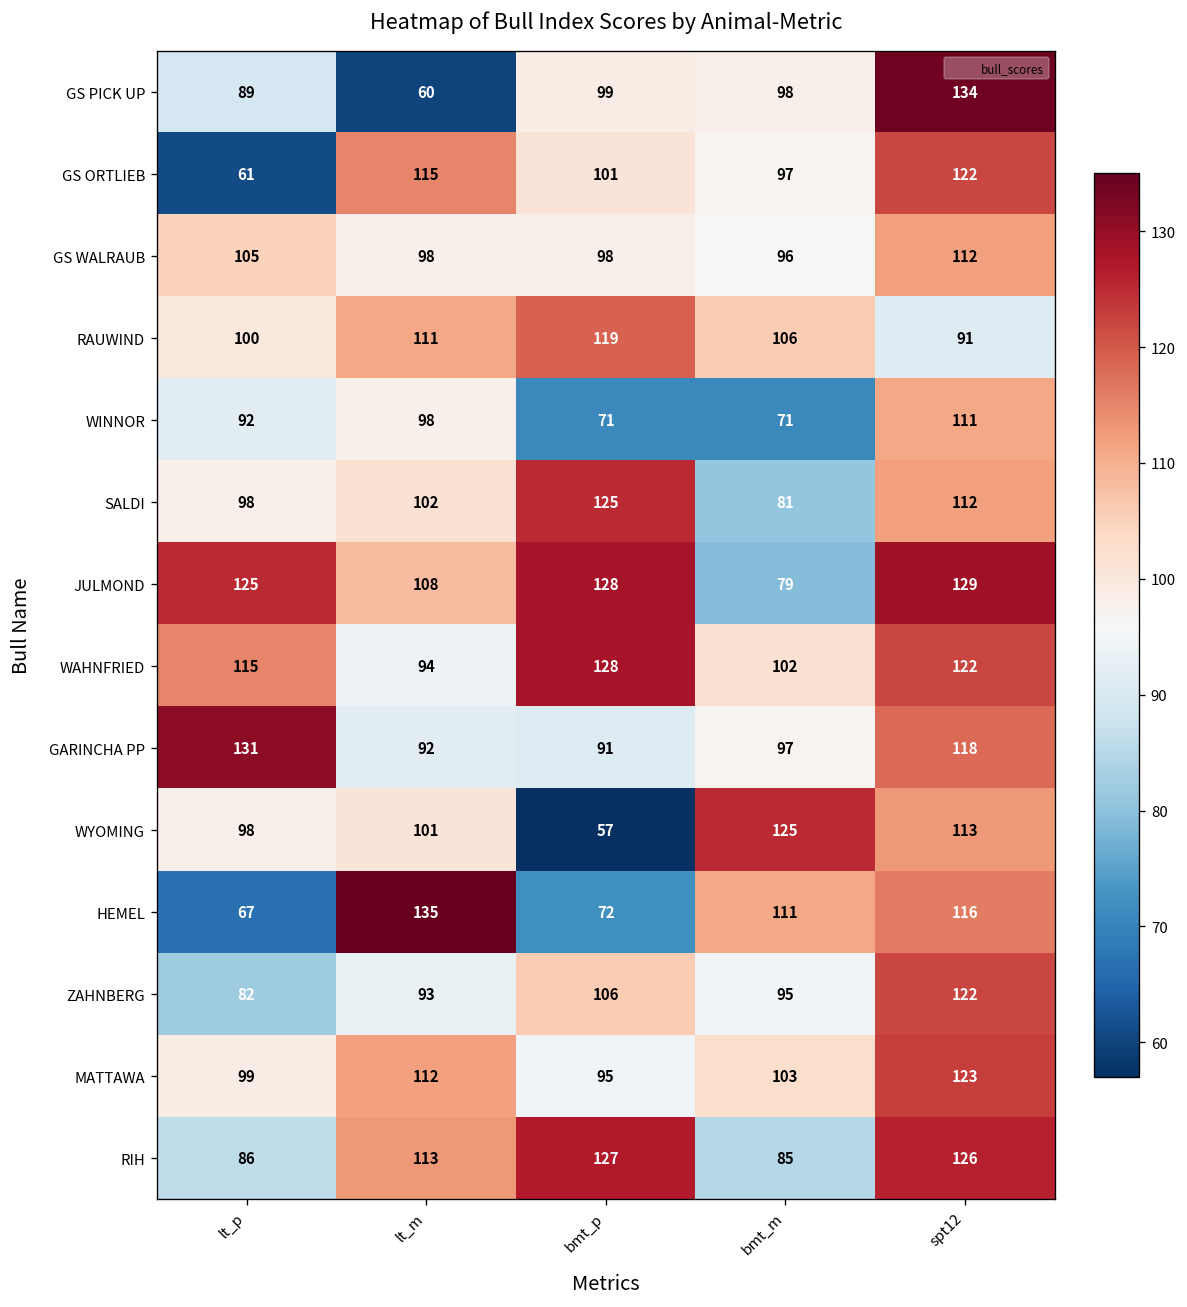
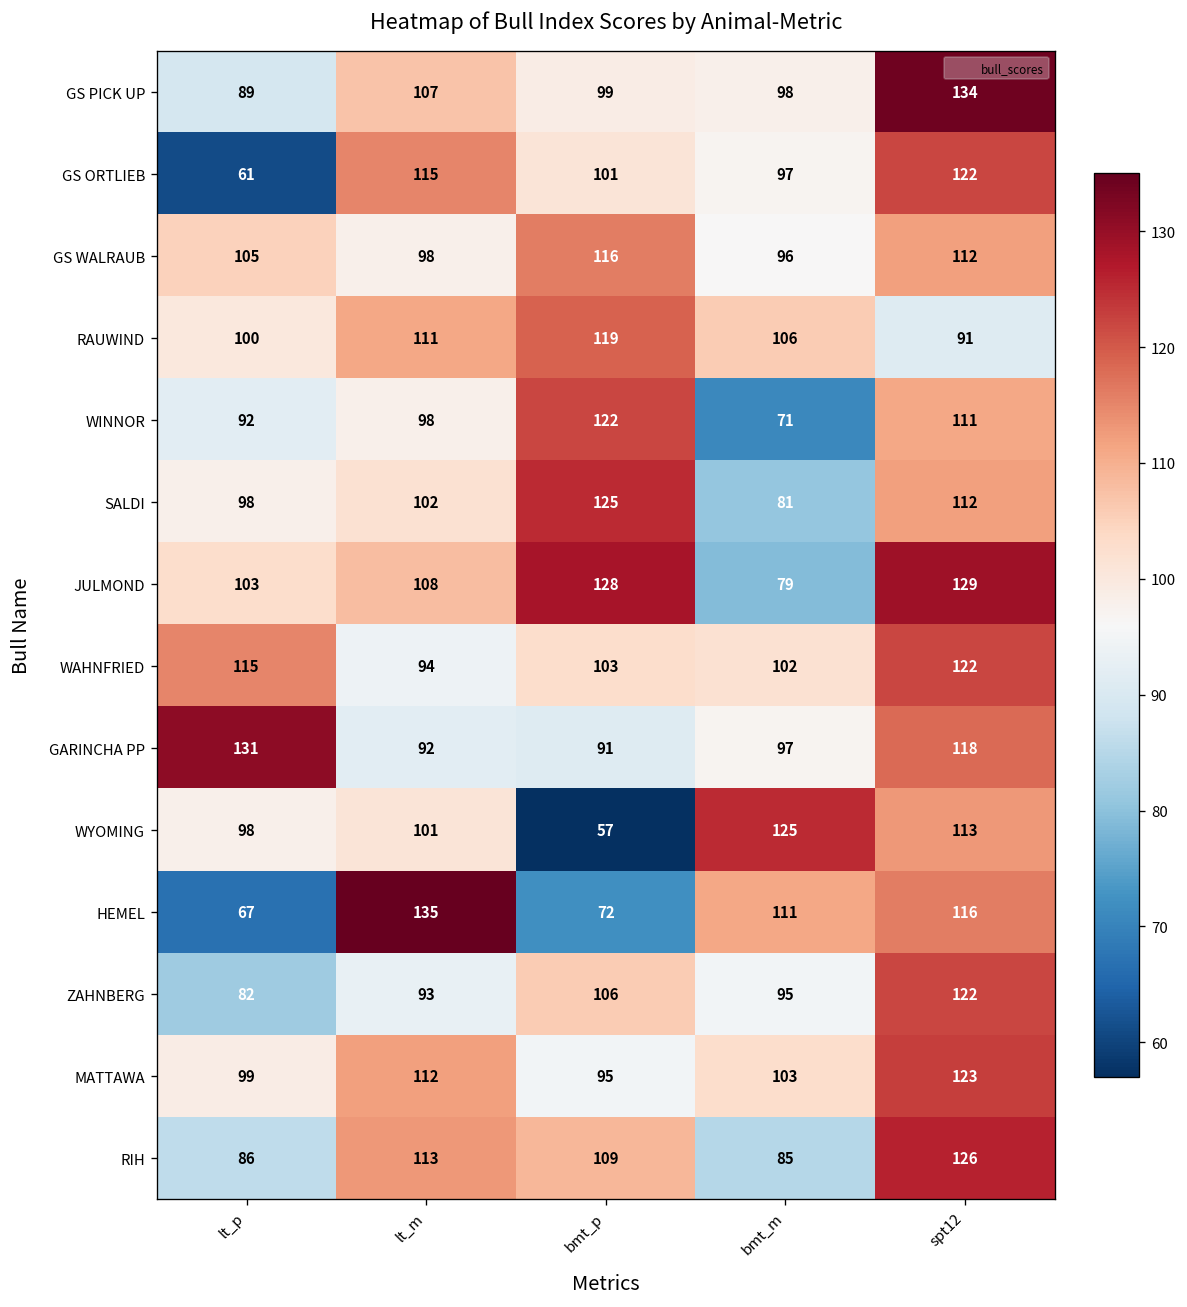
GS PICK UP, lt_m: 60 -> 107
GS WALRAUB, bmt_p: 98 -> 116
WINNOR, bmt_p: 71 -> 122
JULMOND, lt_p: 125 -> 103
WAHNFRIED, bmt_p: 128 -> 103
RIH, bmt_p: 127 -> 109
